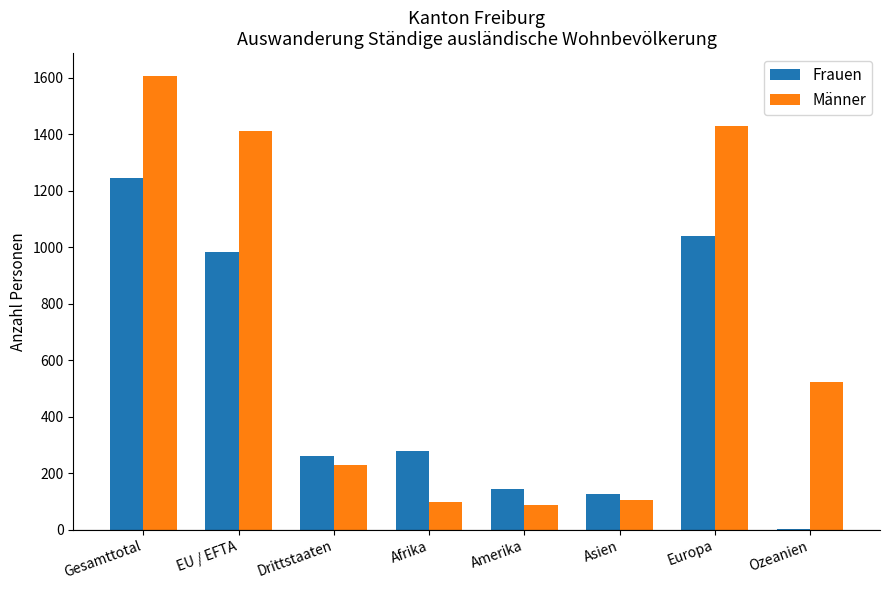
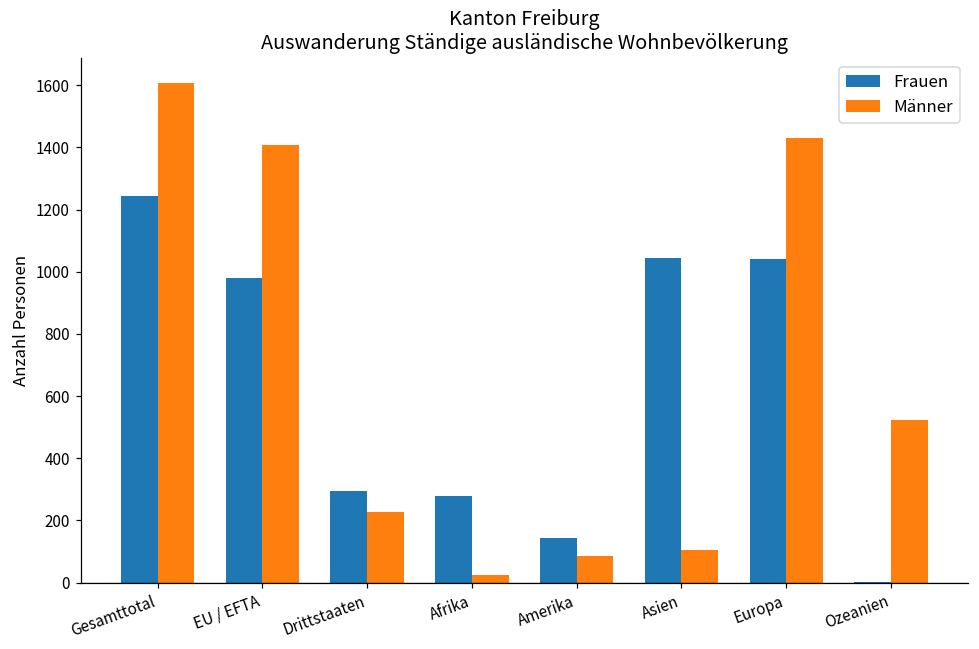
Frauen, Drittstaaten: 260 -> 300
Männer, Afrika: 100 -> 20
Frauen, Asien: 130 -> 1050
